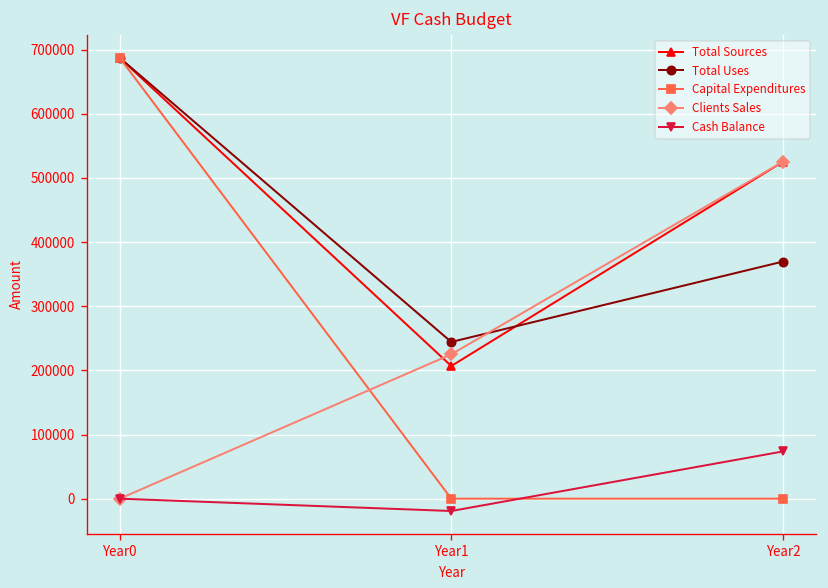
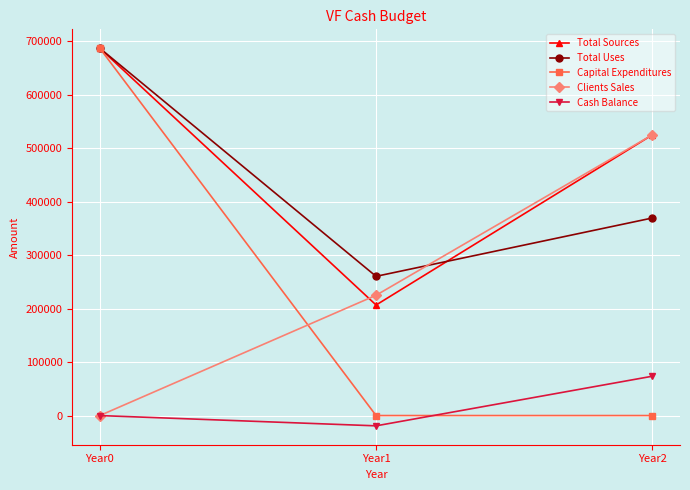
Total Uses, Year1: 240000 -> 260000
